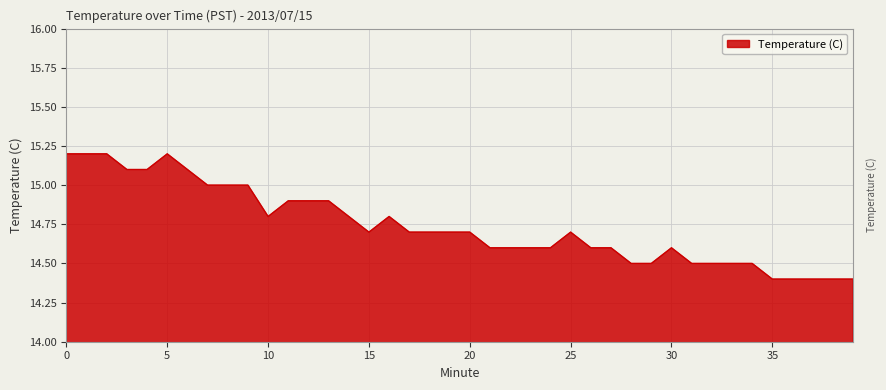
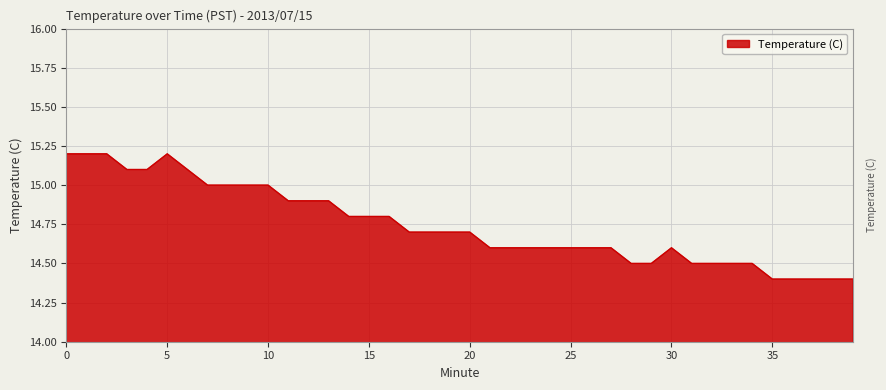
10: 14.8 -> 15.0
15: 14.7 -> 14.8
25: 14.7 -> 14.6
